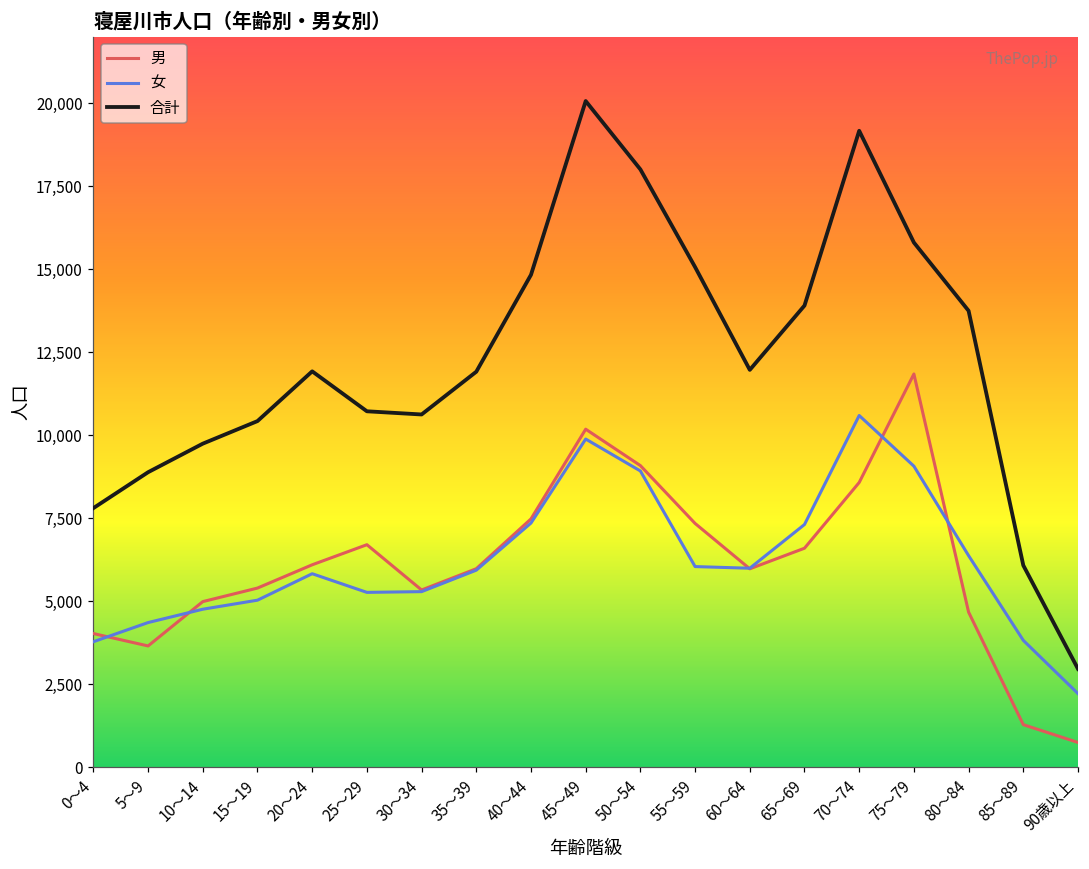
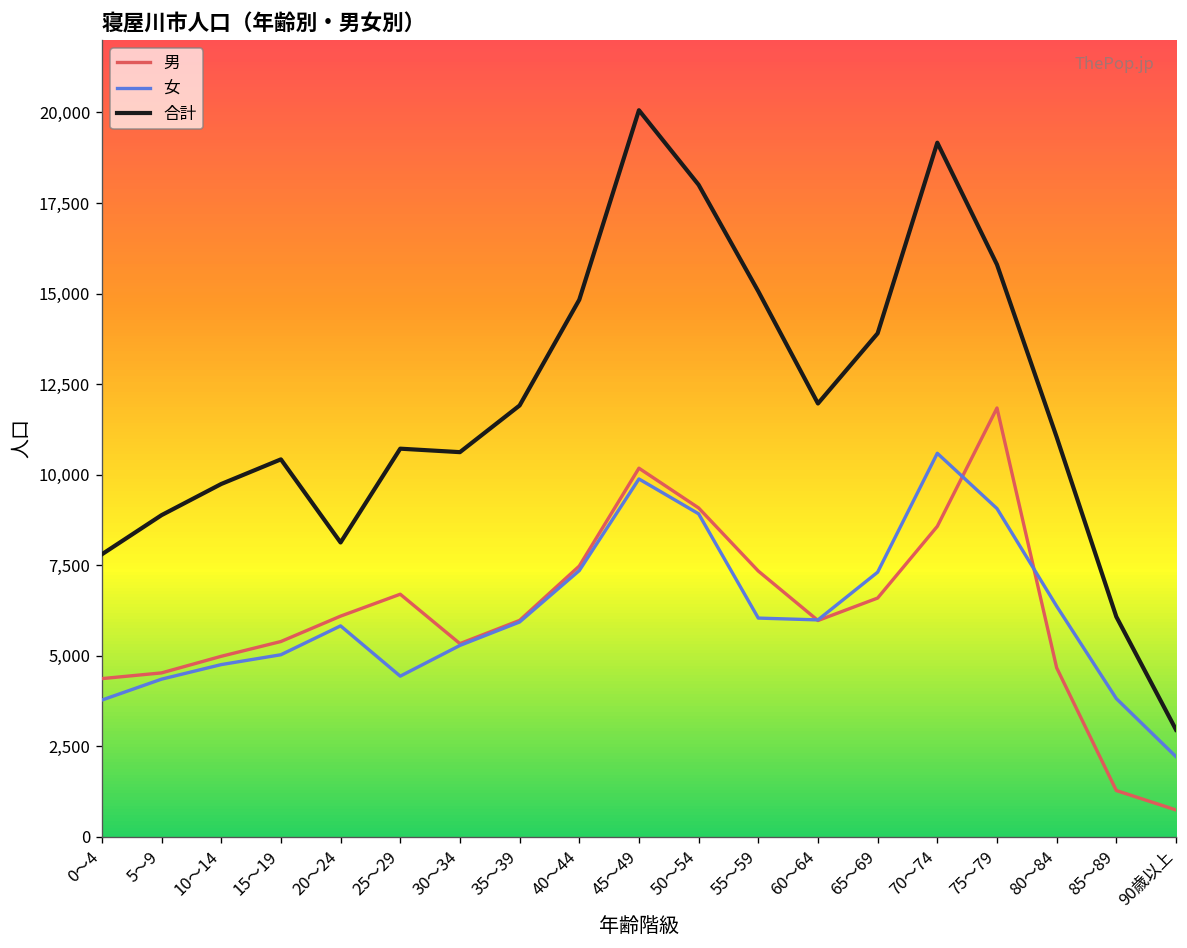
男, 0～4: 4,000 -> 4,400
男, 5～9: 3,700 -> 4,500
合計, 20～24: 11,900 -> 8,100
女, 25～29: 5,300 -> 4,400
合計, 80～84: 13,700 -> 11,000
